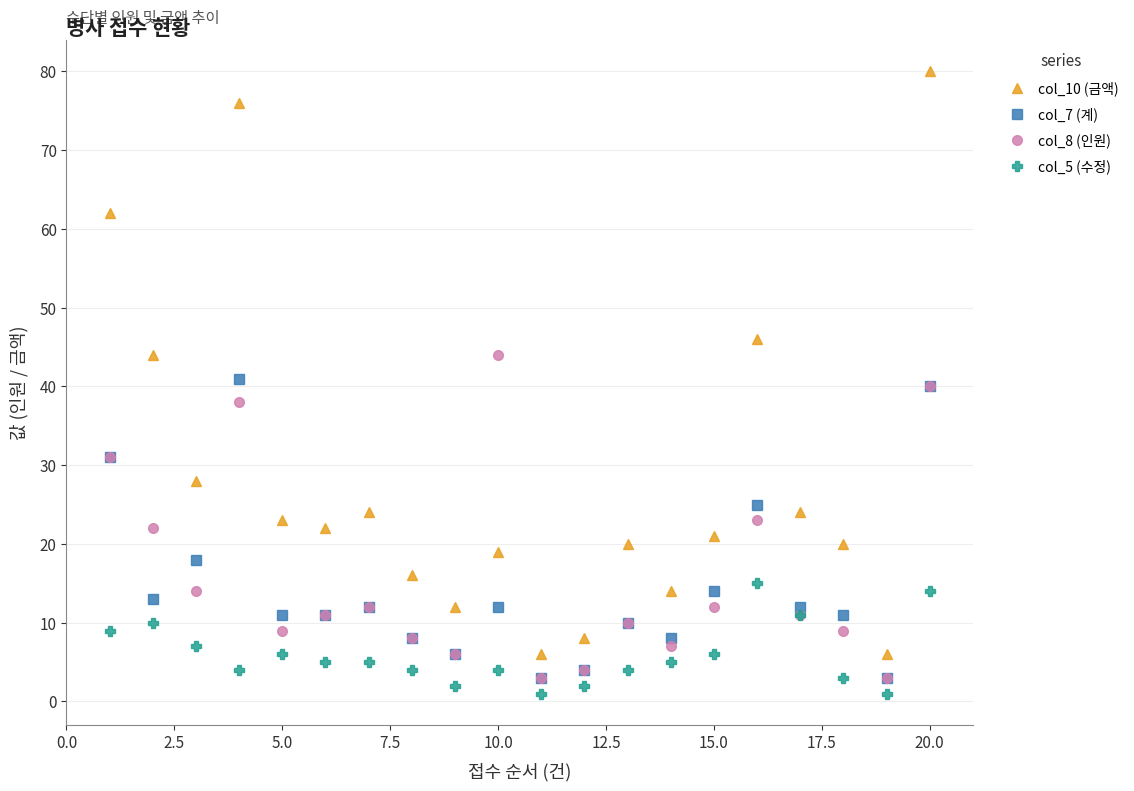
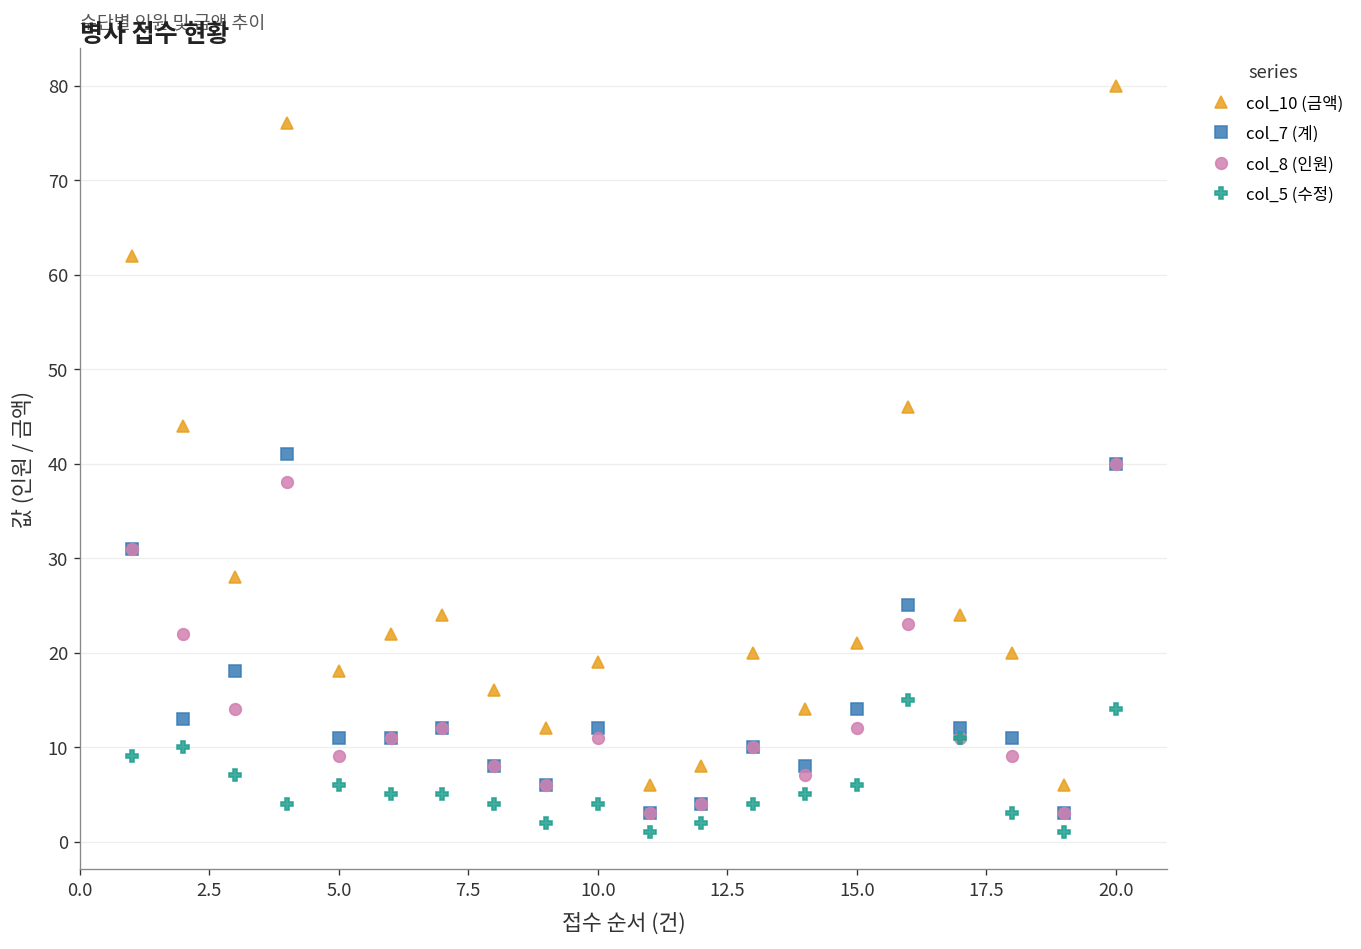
col_10 (금액), 5.0: 23 -> 18
col_8 (인원), 10.0: 44 -> 11
